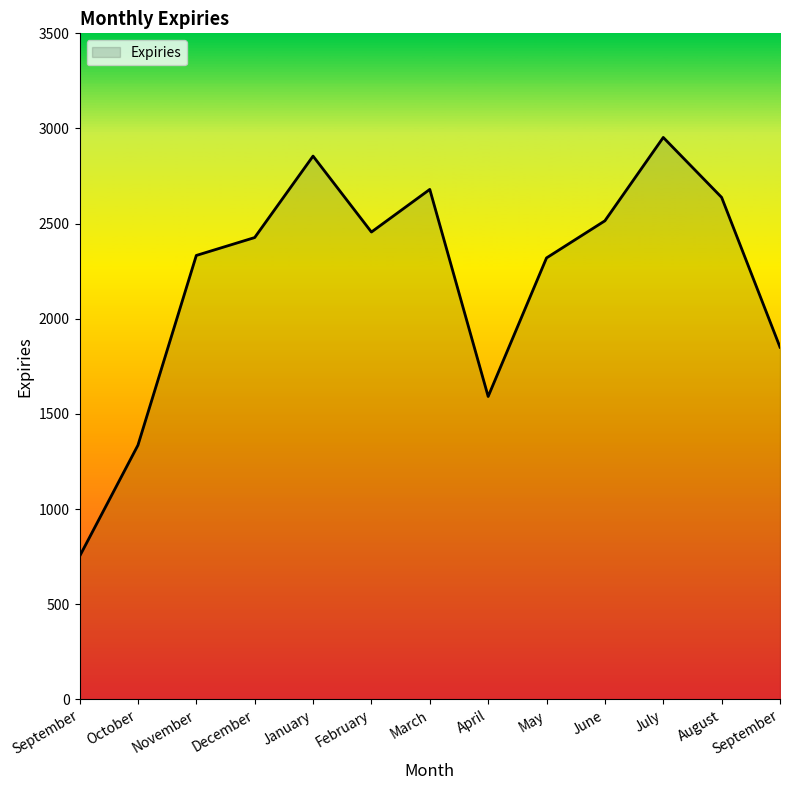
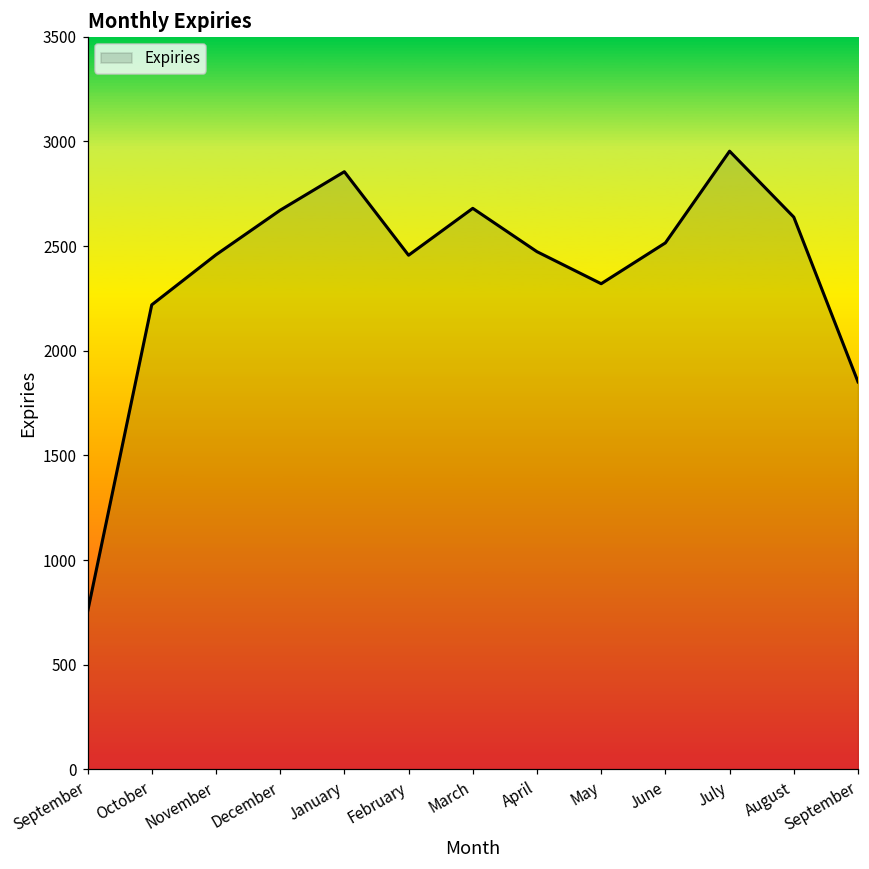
October: 1340 -> 2220
November: 2330 -> 2460
December: 2430 -> 2670
April: 1590 -> 2470
